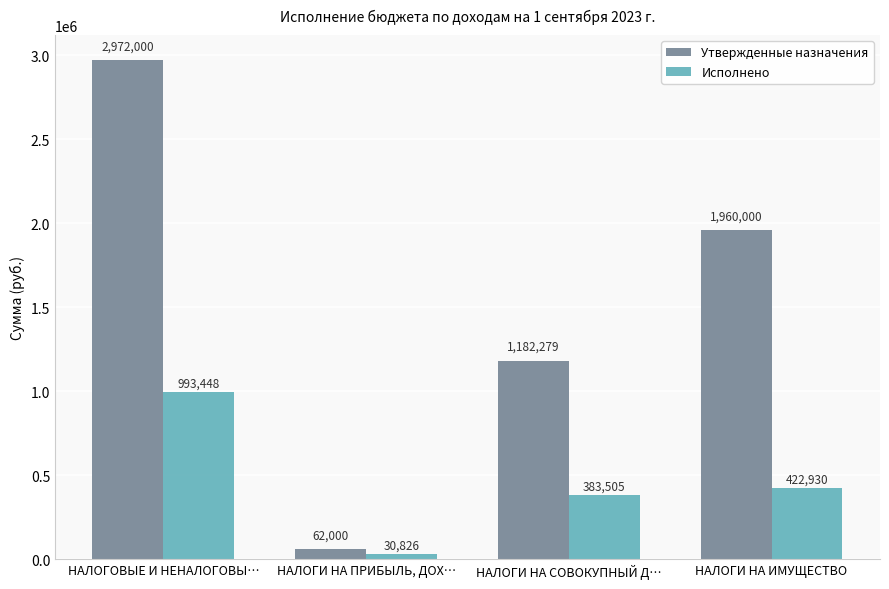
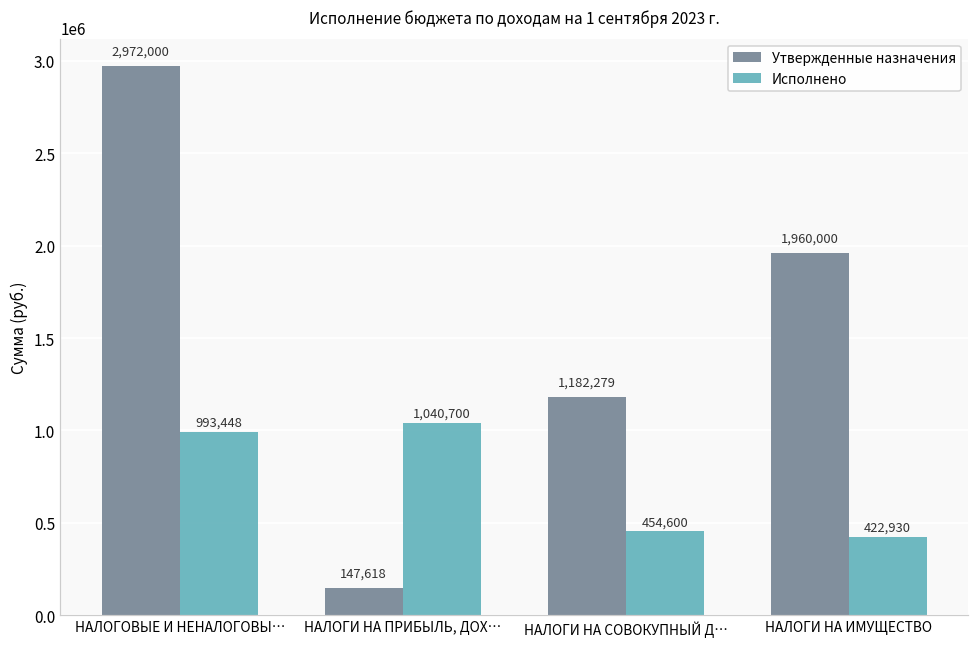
Утвержденные назначения, НАЛОГИ НА ПРИБЫЛЬ, ДОХ…: 62,000 -> 147,618
Исполнено, НАЛОГИ НА ПРИБЫЛЬ, ДОХ…: 30,826 -> 1,040,700
Исполнено, НАЛОГИ НА СОВОКУПНЫЙ Д…: 383,505 -> 454,600
